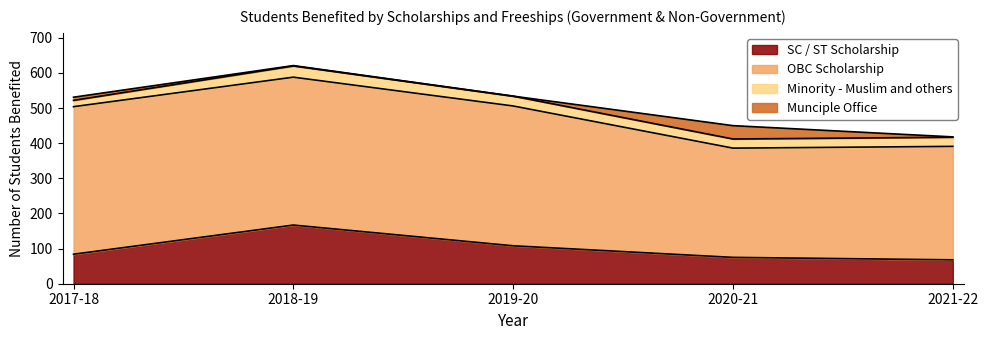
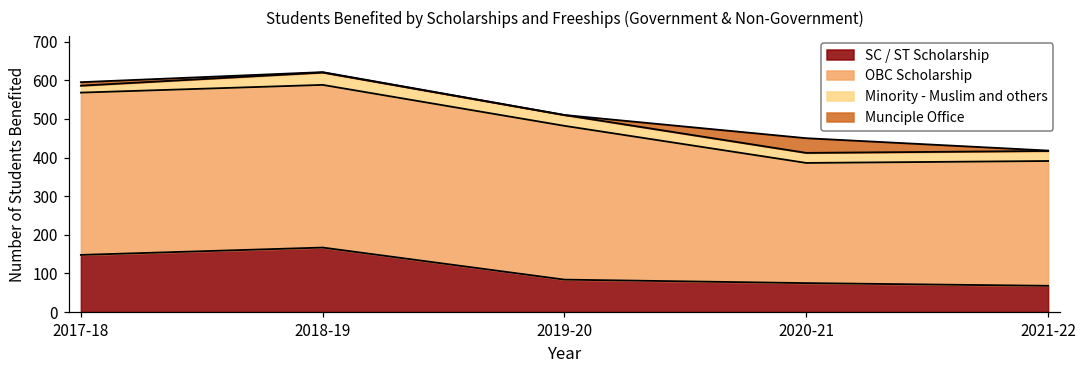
SC / ST Scholarship, 2017-18: 80 -> 150
SC / ST Scholarship, 2019-20: 110 -> 80
